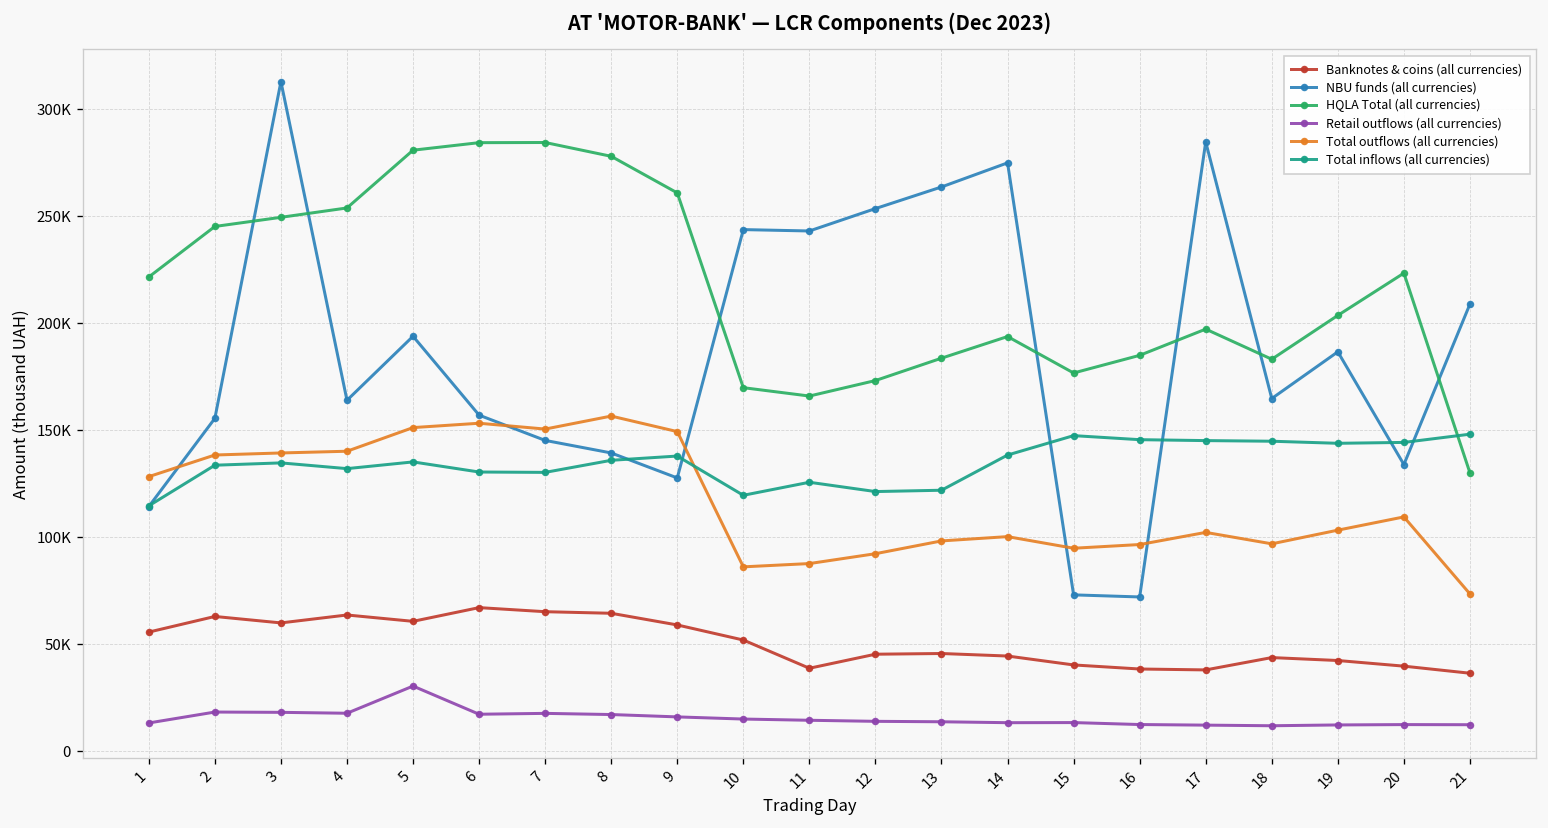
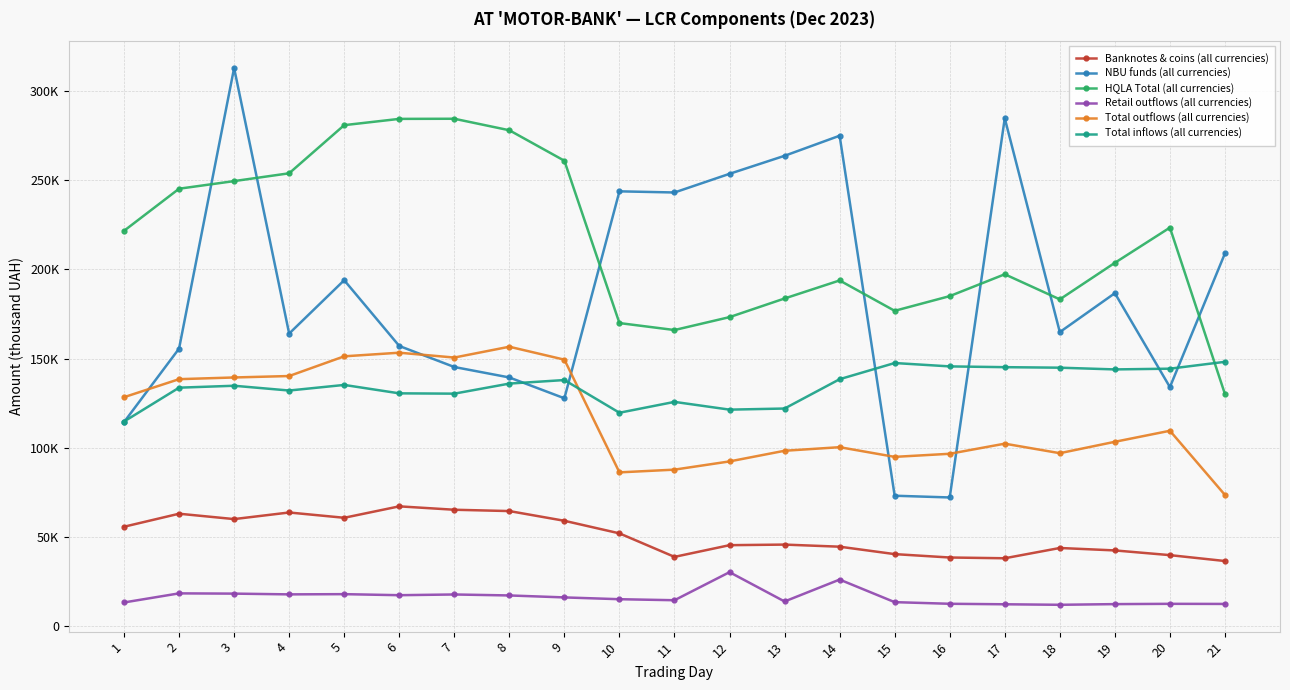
Retail outflows (all currencies), 5: 31000 -> 18000
Retail outflows (all currencies), 12: 14000 -> 30000
Retail outflows (all currencies), 14: 13000 -> 26000
